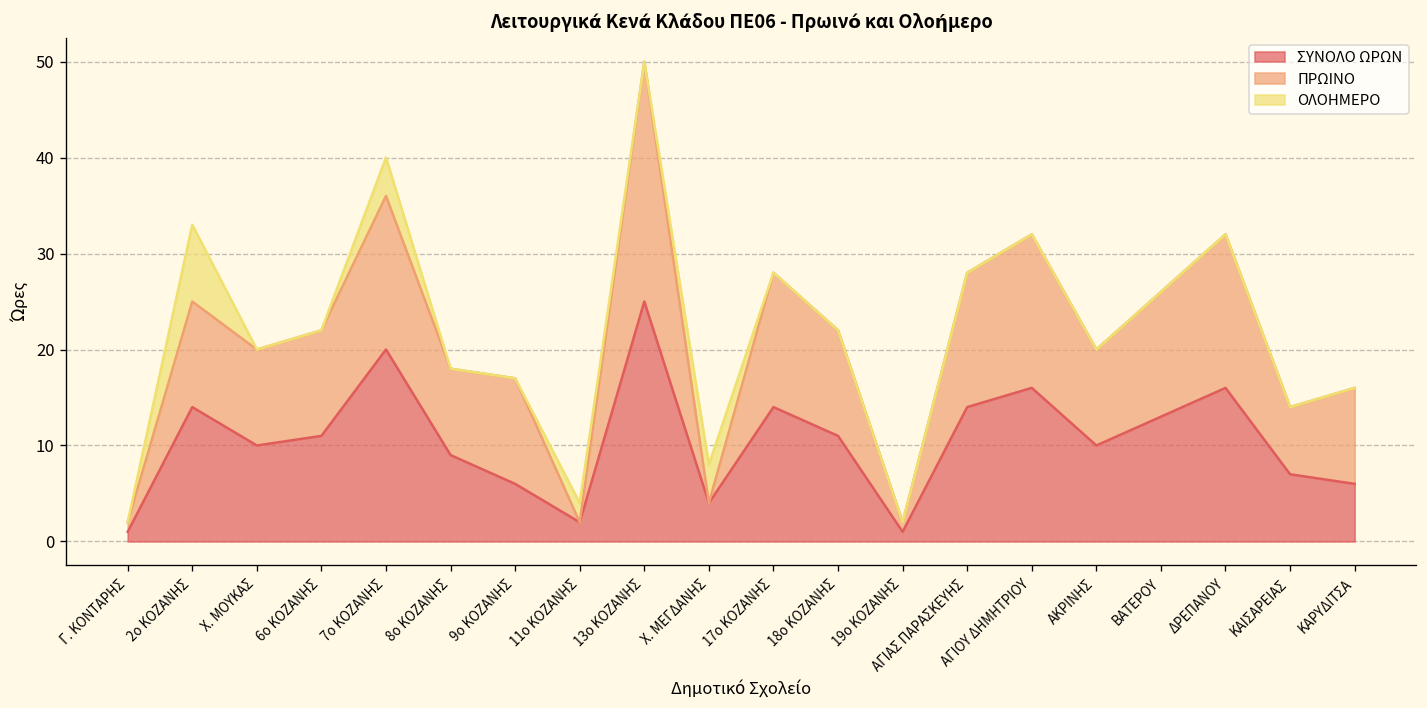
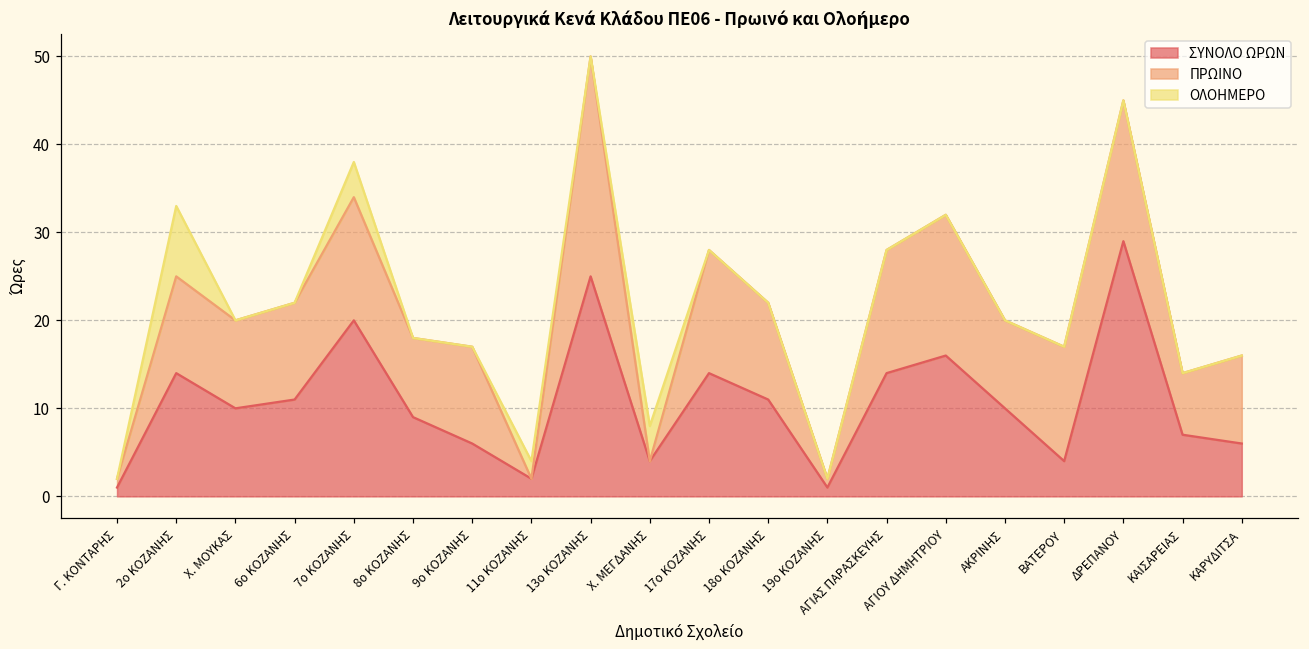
ΠΡΩΙΝΟ, 7ο ΚΟΖΑΝΗΣ: 16 -> 14
ΣΥΝΟΛΟ ΩΡΩΝ, ΒΑΤΕΡΟΥ: 13 -> 4
ΣΥΝΟΛΟ ΩΡΩΝ, ΔΡΕΠΑΝΟΥ: 16 -> 29
